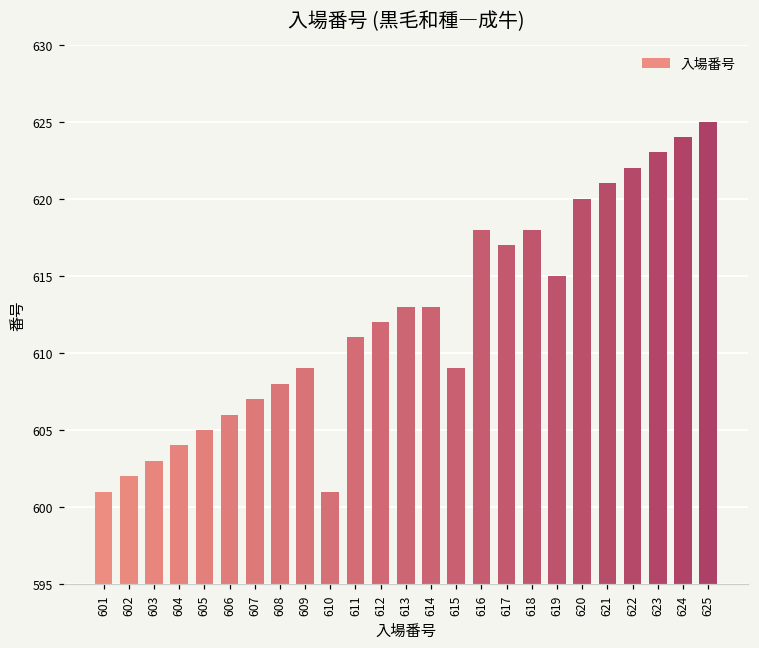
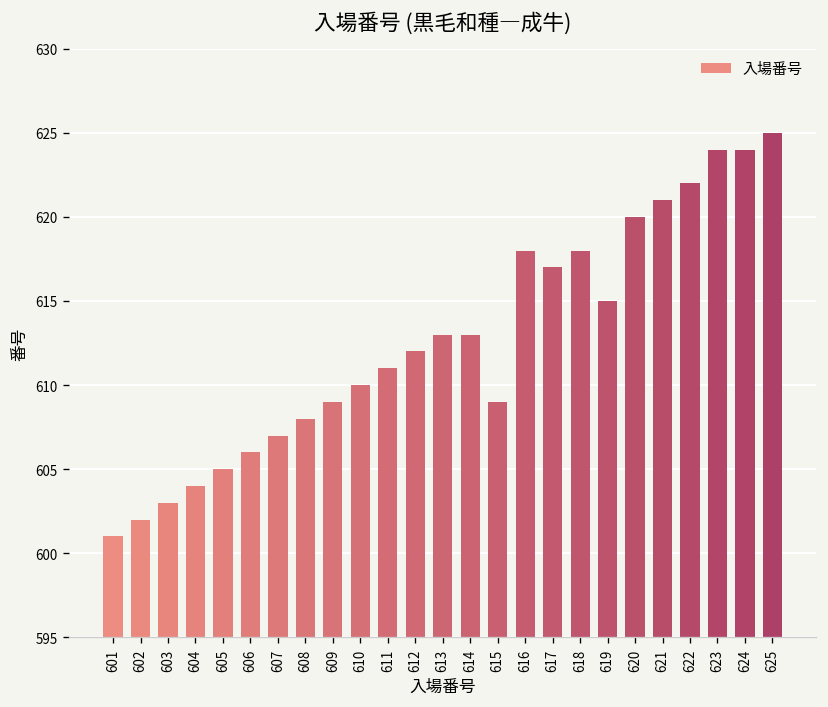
610: 601 -> 610
623: 623 -> 624
